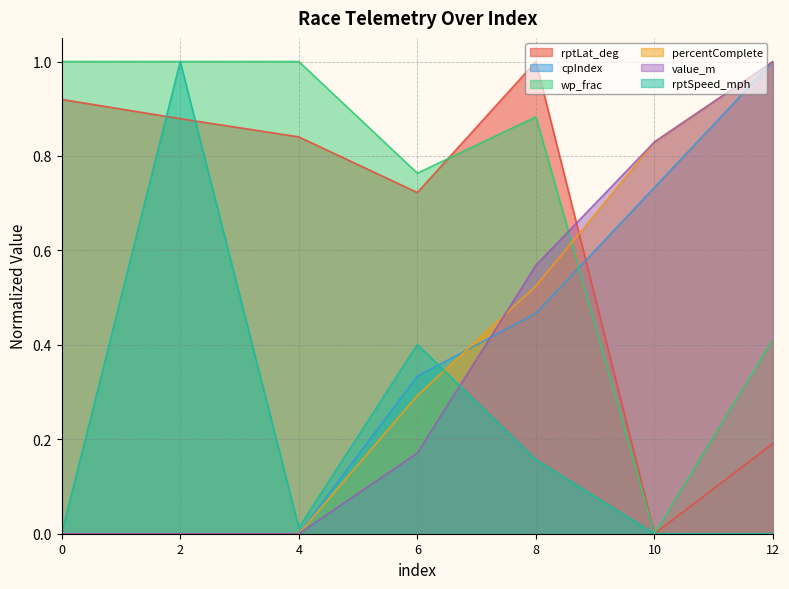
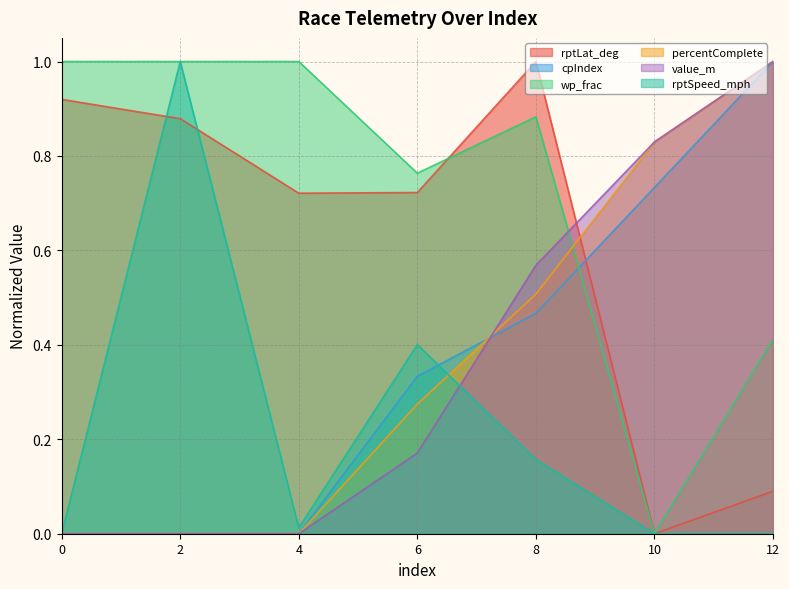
rptLat_deg, 4: 0.84 -> 0.72
percentComplete, 6: 0.29 -> 0.27
percentComplete, 8: 0.52 -> 0.51
rptLat_deg, 12: 0.19 -> 0.09
